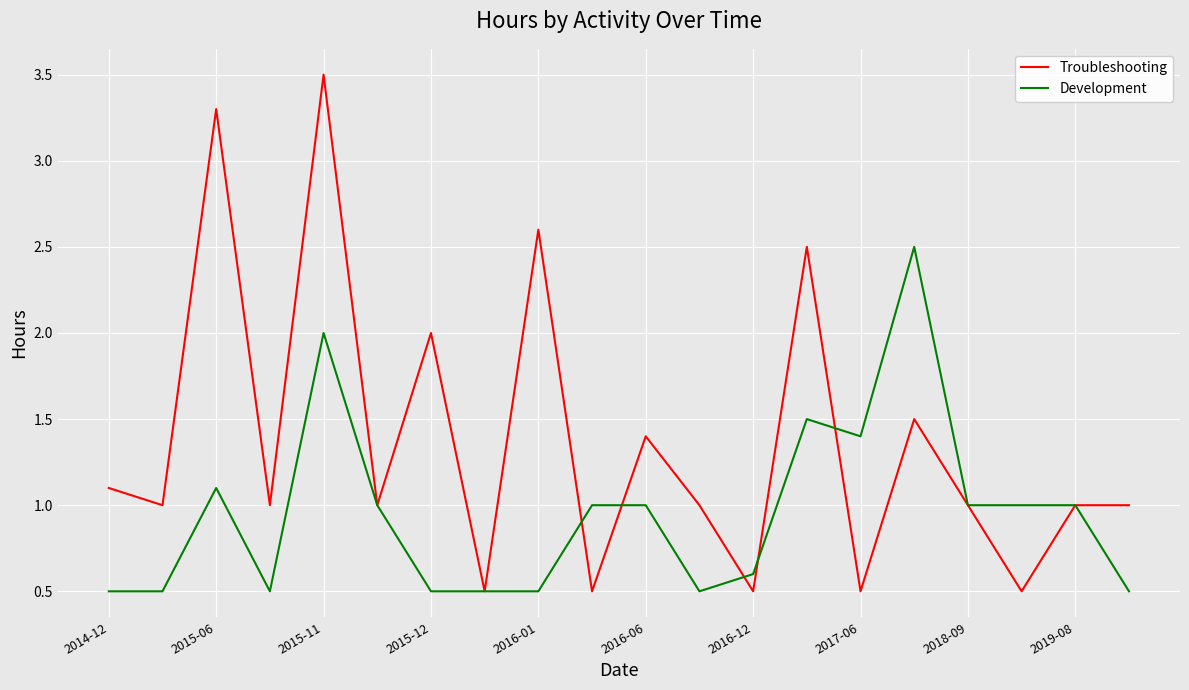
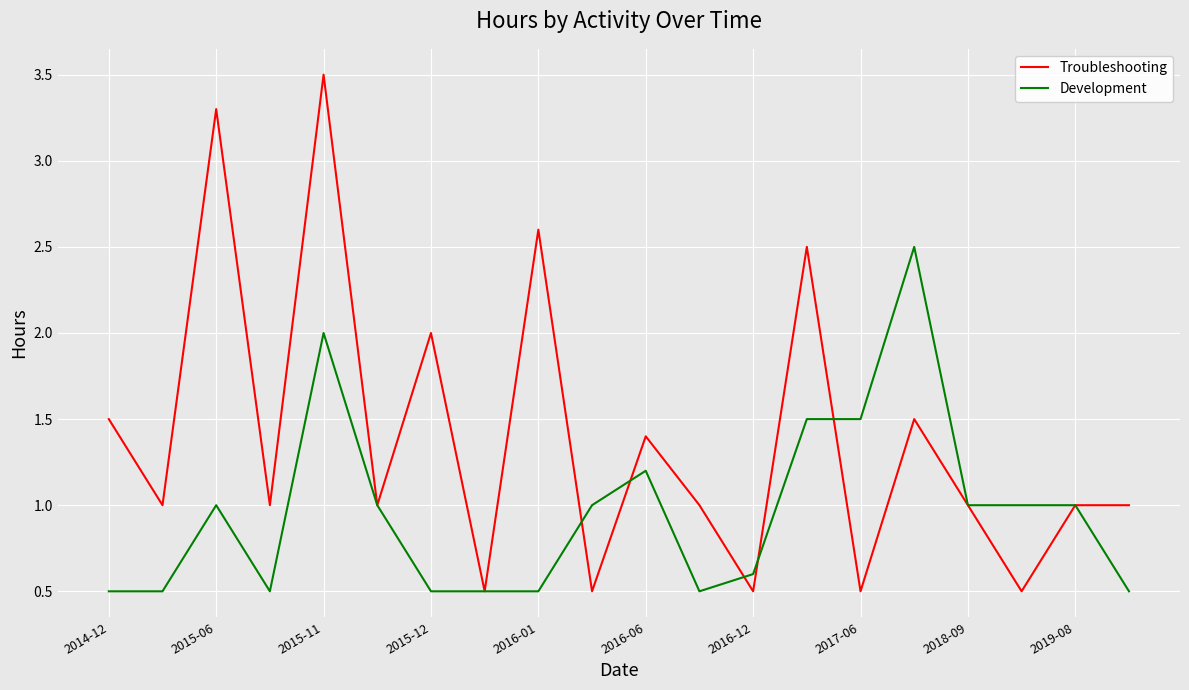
Troubleshooting, 2014-12: 1.1 -> 1.5
Development, 2015-06: 1.1 -> 1.0
Development, 2016-06: 1.0 -> 1.2
Development, 2017-06: 1.4 -> 1.5
